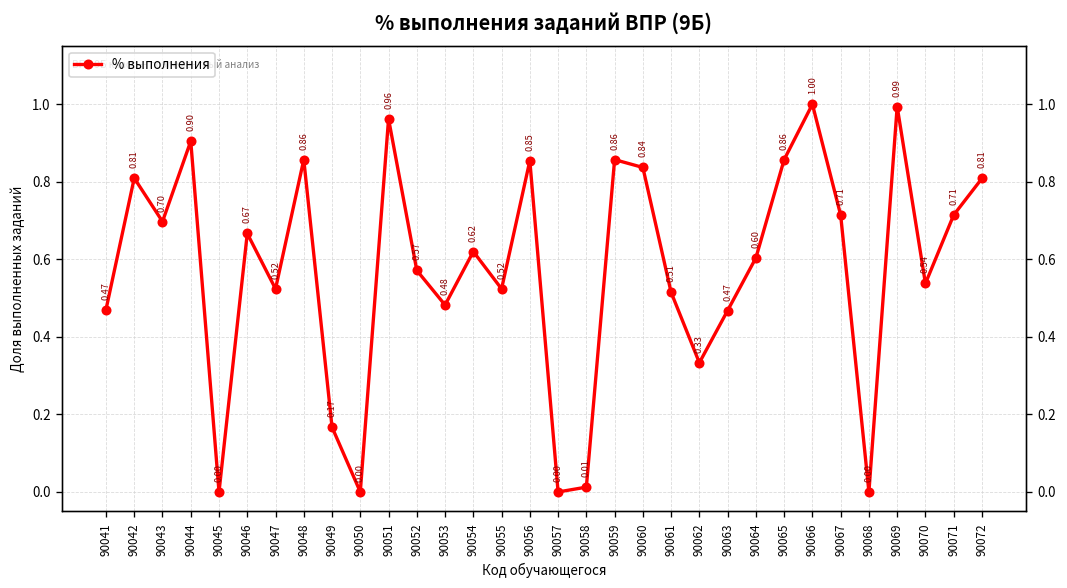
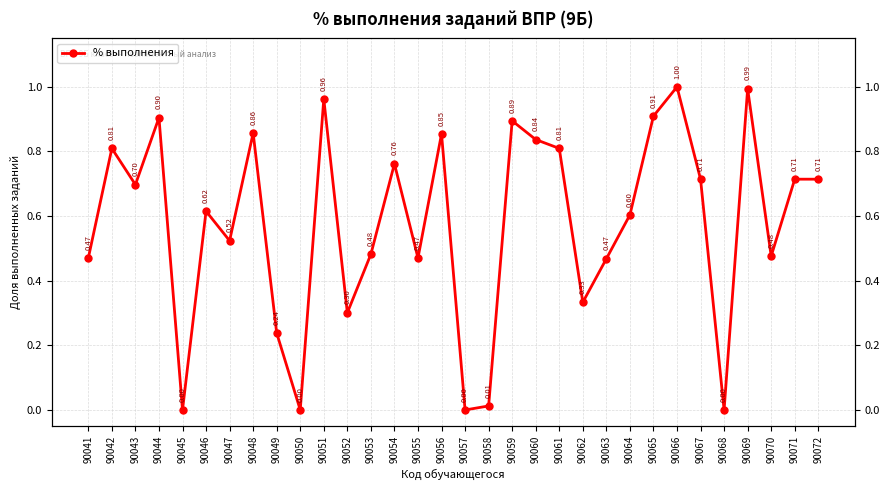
90046: 0.67 -> 0.62
90049: 0.17 -> 0.24
90052: 0.57 -> 0.30
90054: 0.62 -> 0.76
90055: 0.52 -> 0.47
90059: 0.86 -> 0.89
90061: 0.51 -> 0.81
90065: 0.86 -> 0.91
90070: 0.54 -> 0.48
90072: 0.81 -> 0.71
